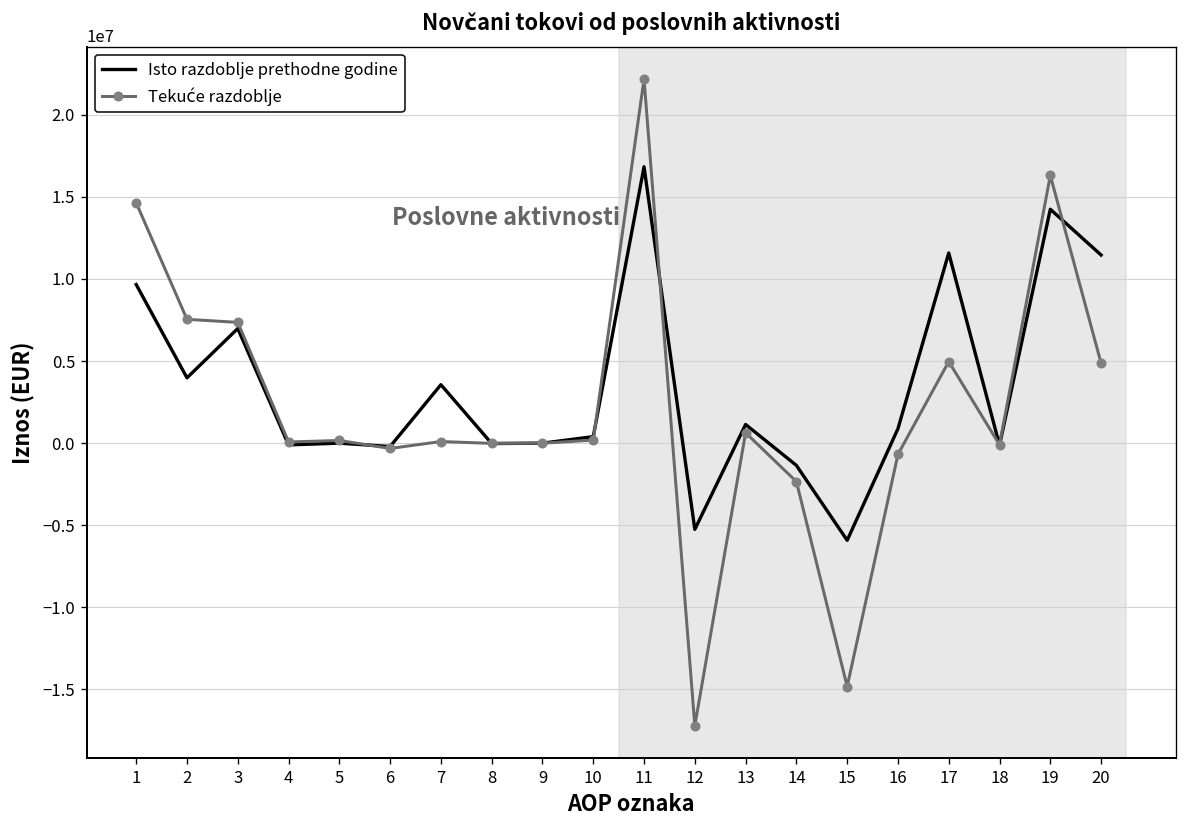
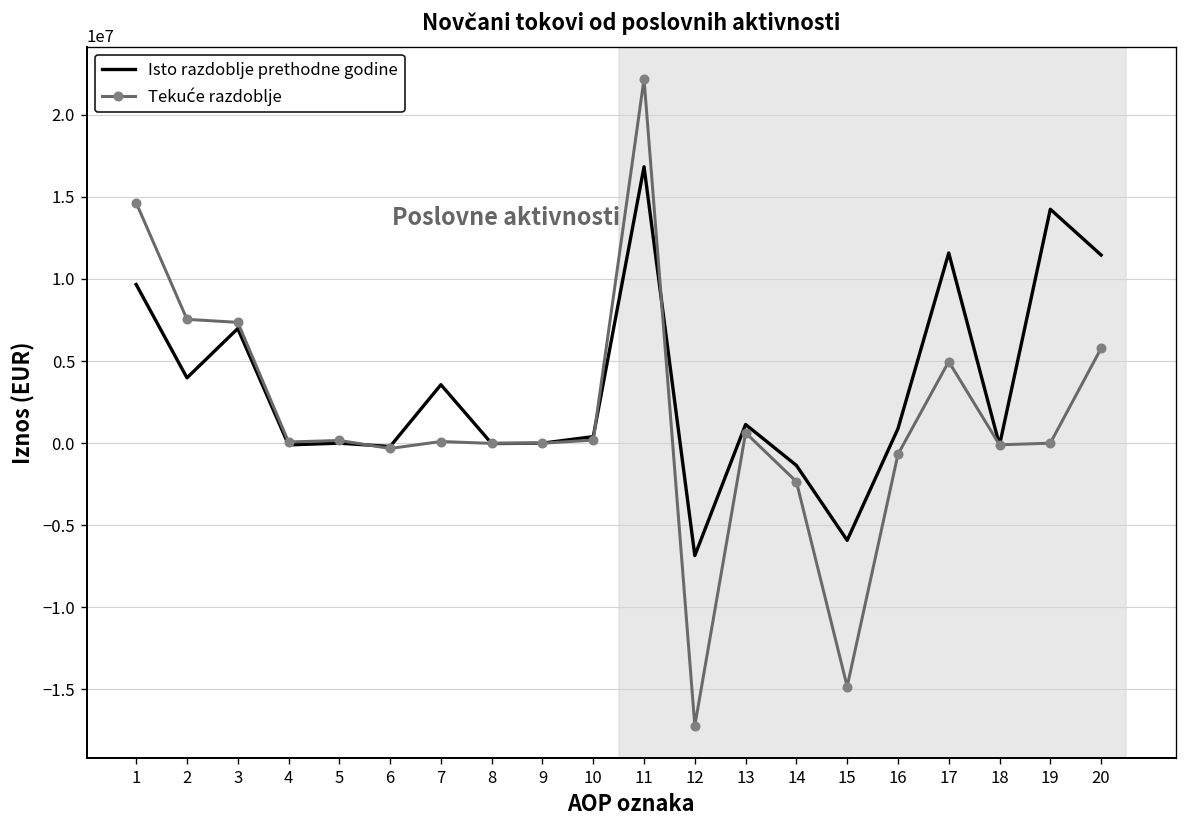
Isto razdoblje prethodne godine, 12: -5300000 -> -6800000
Tekuće razdoblje, 19: 16300000 -> 0
Tekuće razdoblje, 20: 4900000 -> 5800000
